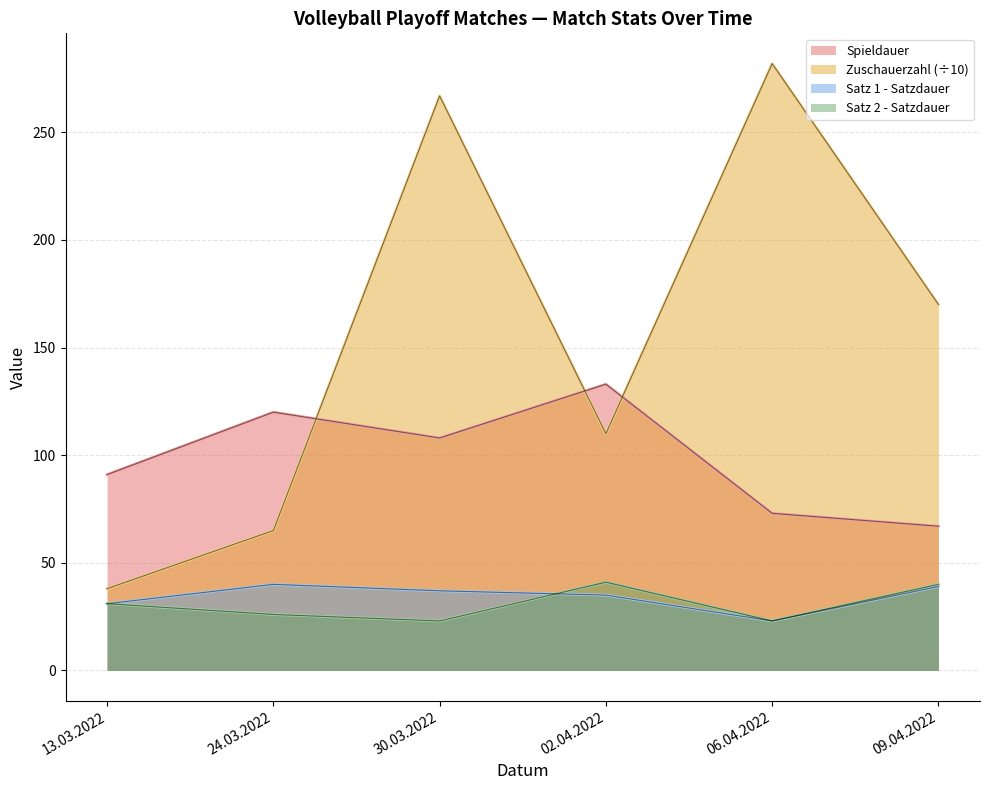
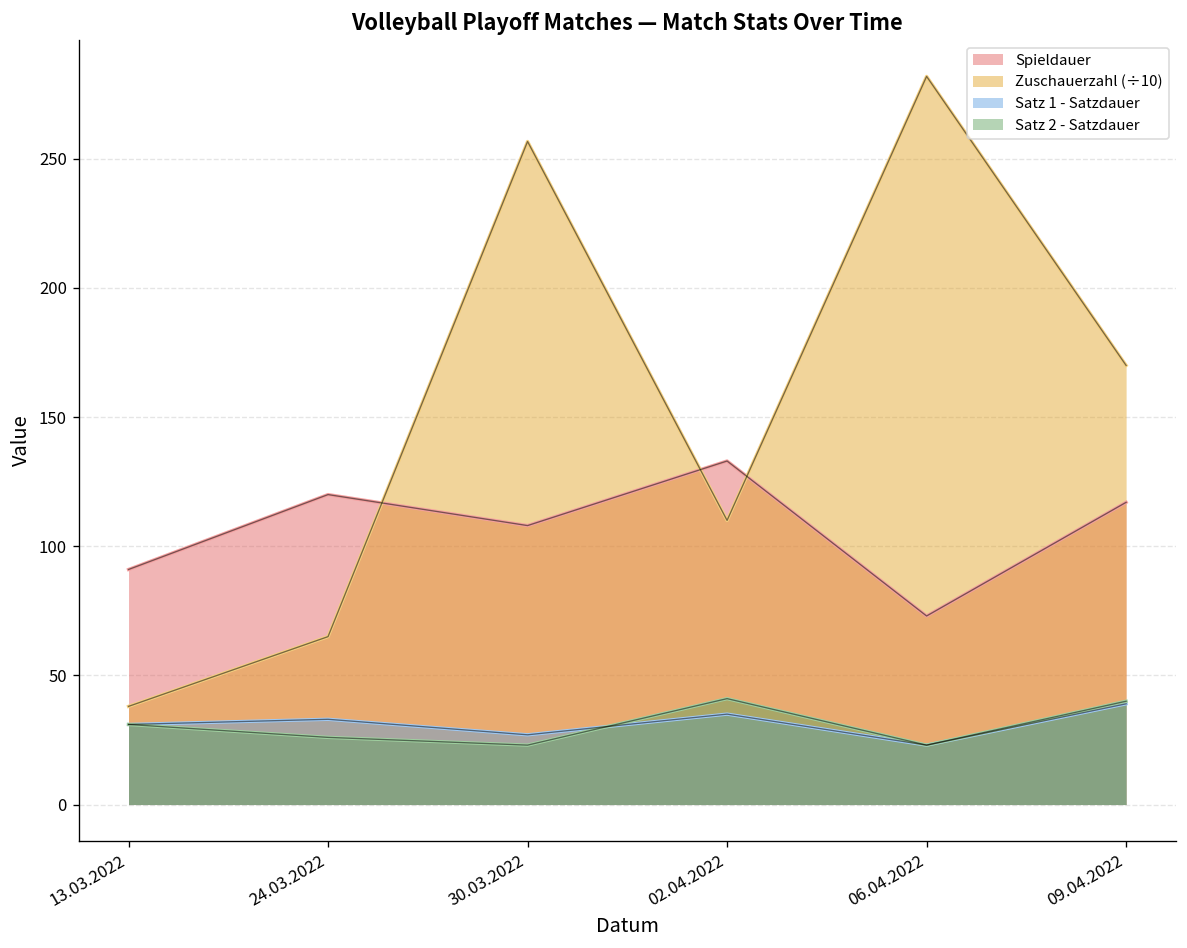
Satz 1 - Satzdauer, 24.03.2022: 40 -> 33
Zuschauerzahl (÷10), 30.03.2022: 267 -> 257
Satz 1 - Satzdauer, 30.03.2022: 37 -> 27
Spieldauer, 09.04.2022: 67 -> 117
